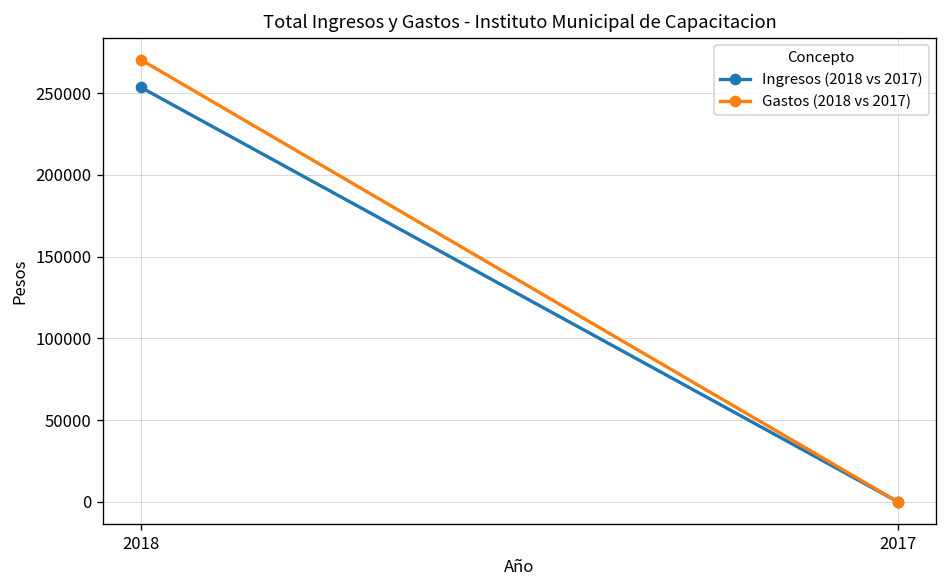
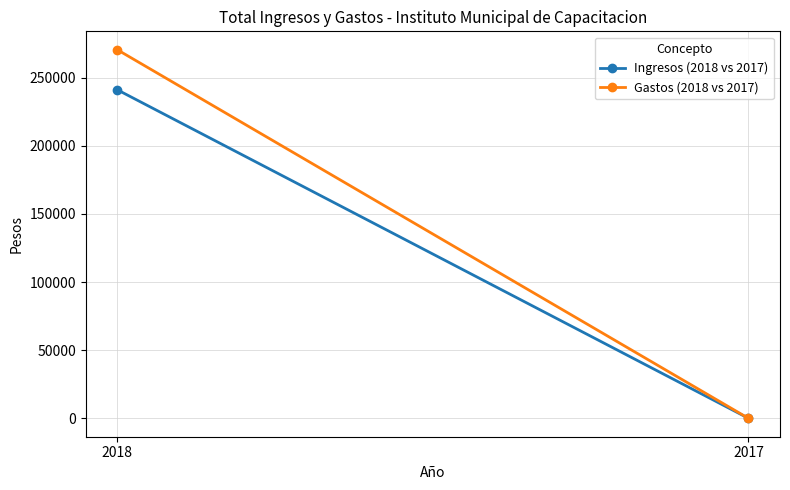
Ingresos (2018 vs 2017), 2018: 254000 -> 241000
